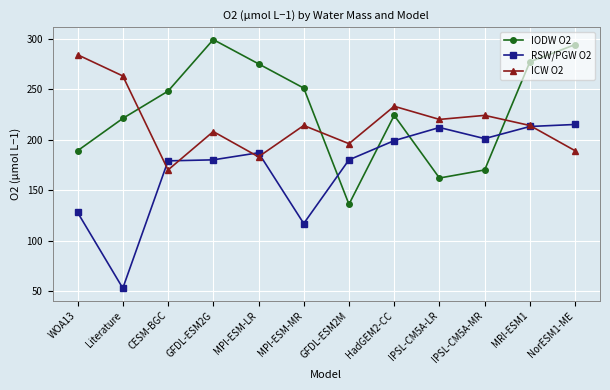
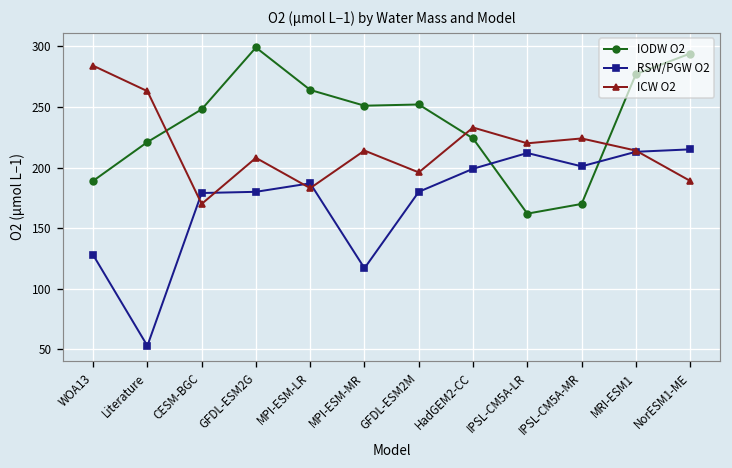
IODW O2, MPI-ESM-LR: 275 -> 264
IODW O2, GFDL-ESM2M: 136 -> 252
